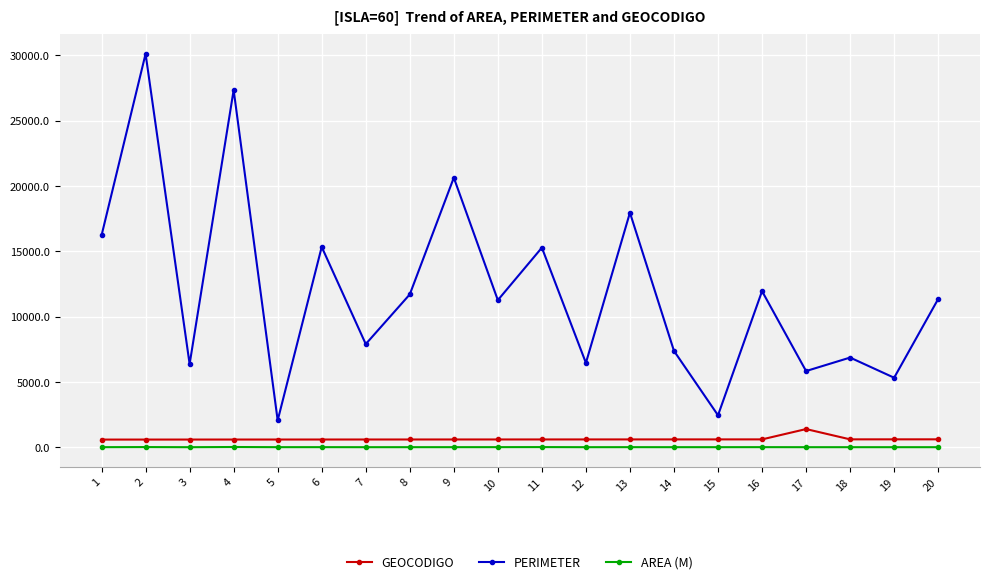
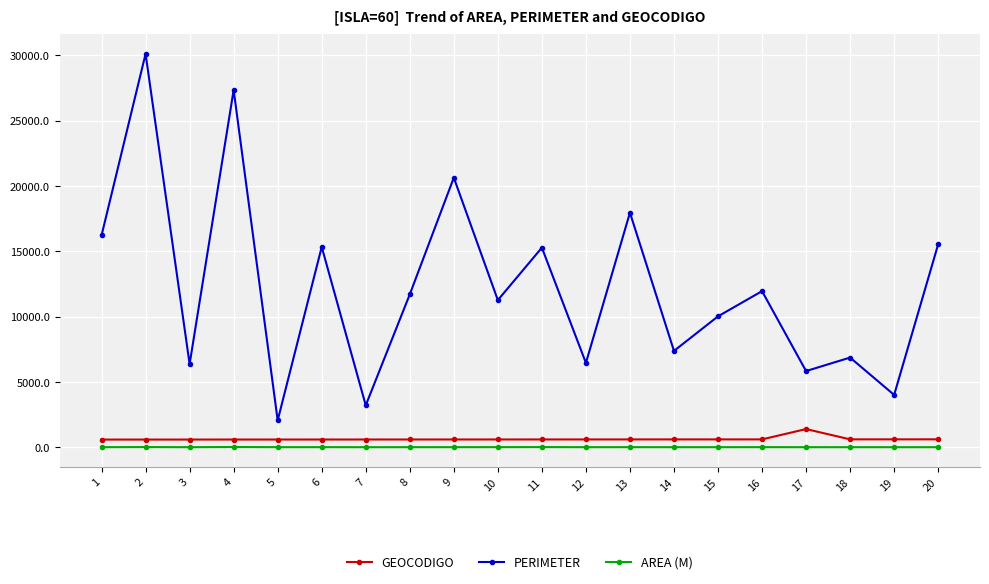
PERIMETER, 7: 7900 -> 3200
PERIMETER, 15: 2400 -> 10000
PERIMETER, 19: 5300 -> 4000
PERIMETER, 20: 11300 -> 15500
